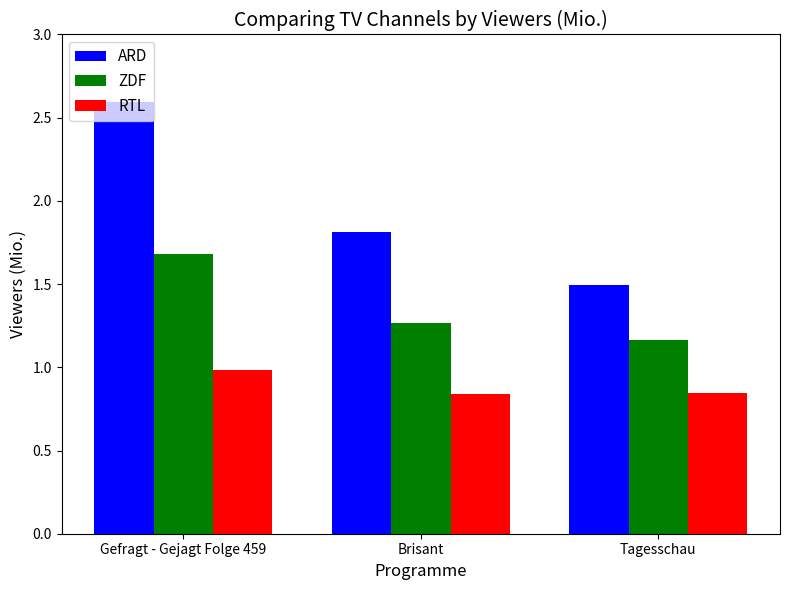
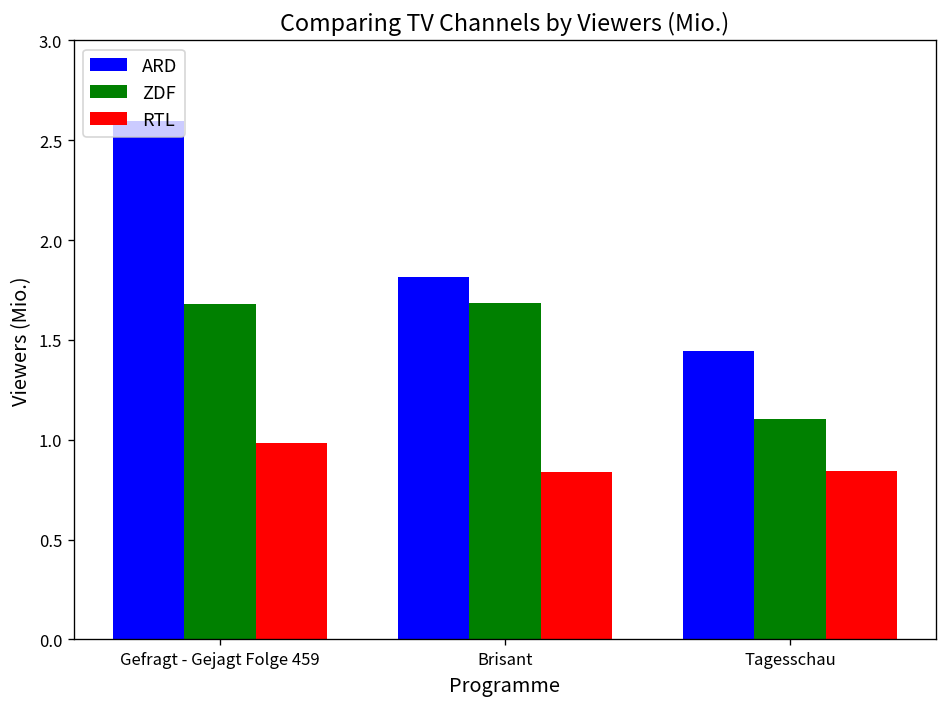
ZDF, Brisant: 1.26 -> 1.69
ARD, Tagesschau: 1.50 -> 1.44
ZDF, Tagesschau: 1.16 -> 1.10
